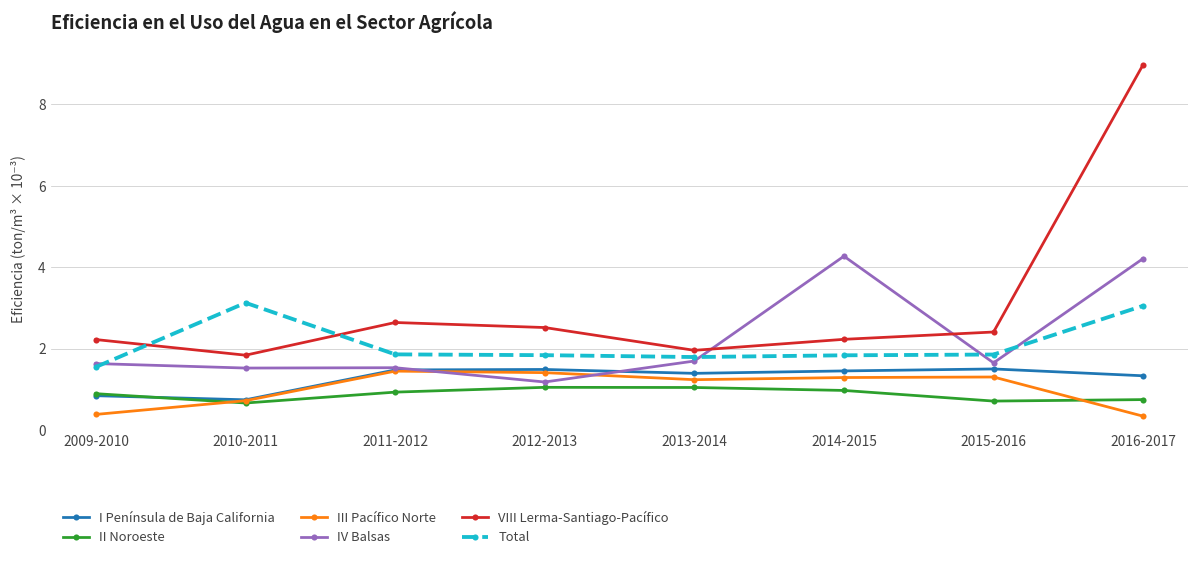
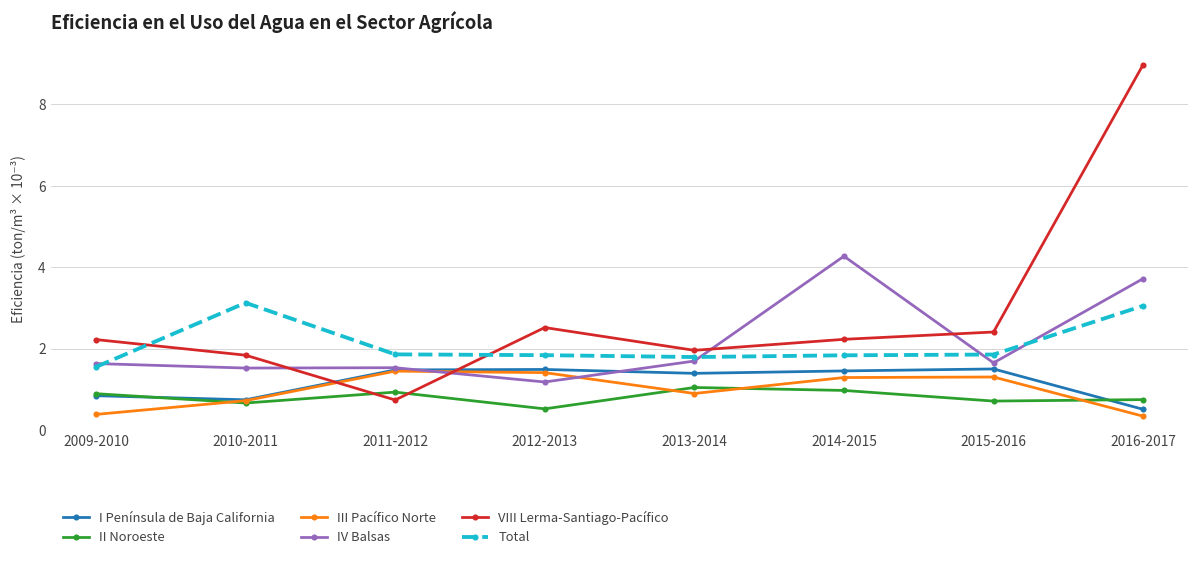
VIII Lerma-Santiago-Pacífico, 2011-2012: 2.6 -> 0.7
II Noroeste, 2012-2013: 1.0 -> 0.5
III Pacífico Norte, 2013-2014: 1.2 -> 0.9
I Península de Baja California, 2016-2017: 1.3 -> 0.5
IV Balsas, 2016-2017: 4.2 -> 3.7
